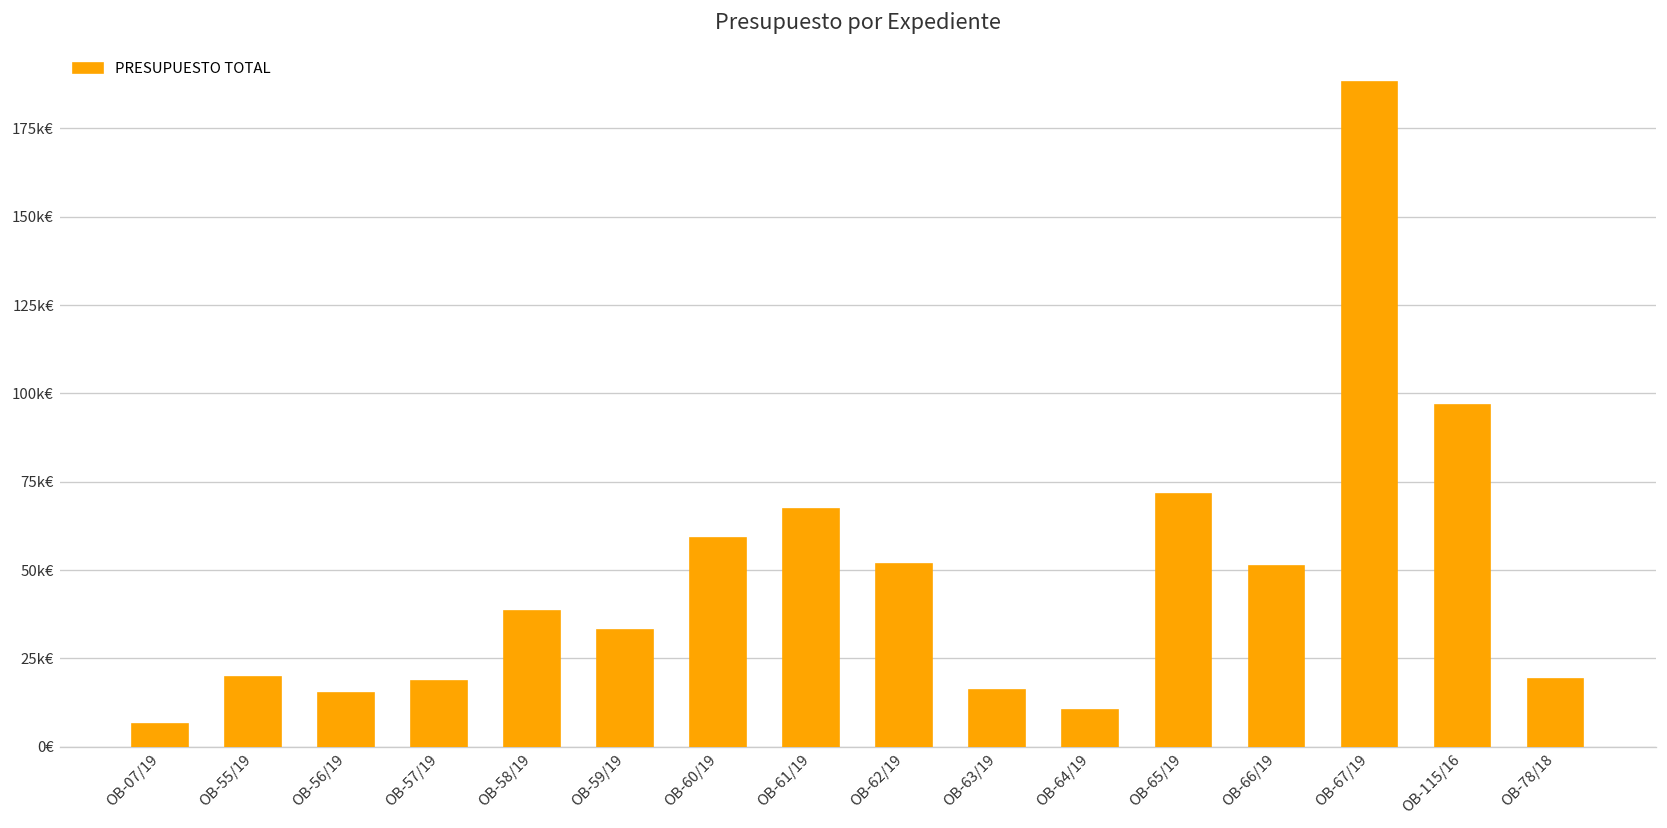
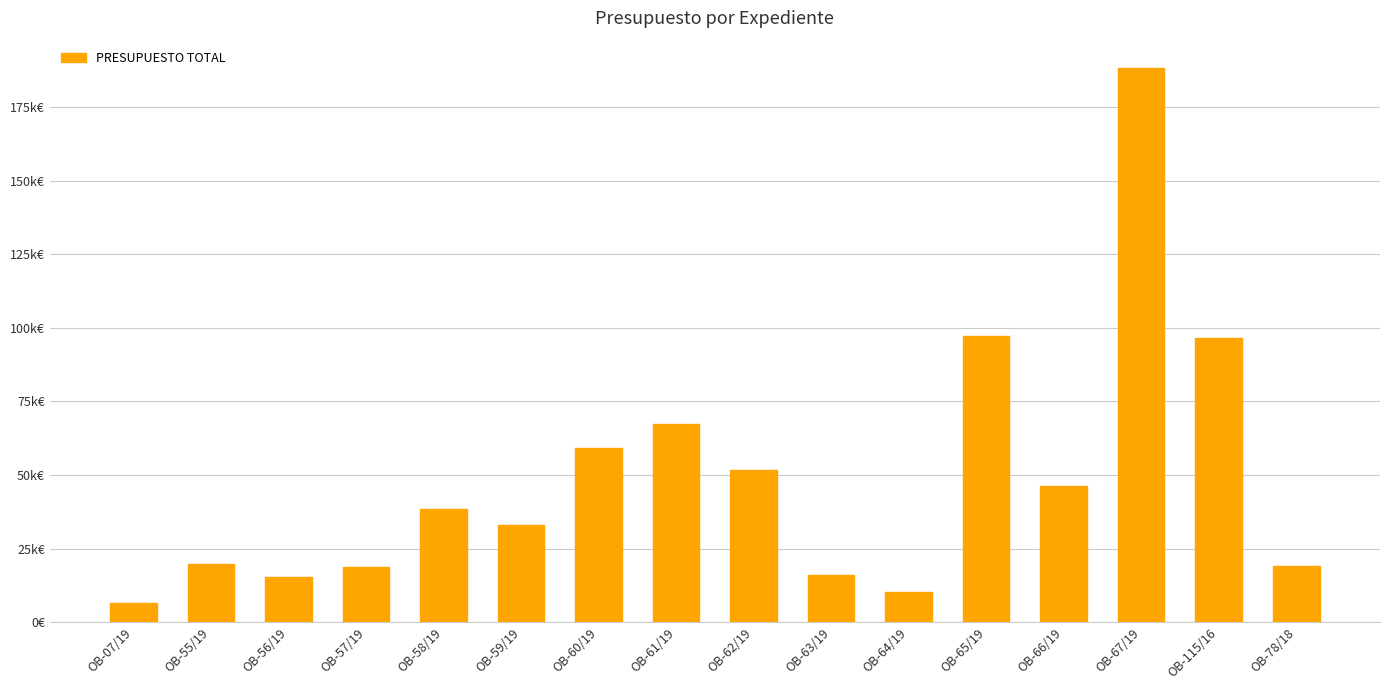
OB-65/19: 71k€ -> 97k€
OB-66/19: 51k€ -> 46k€
